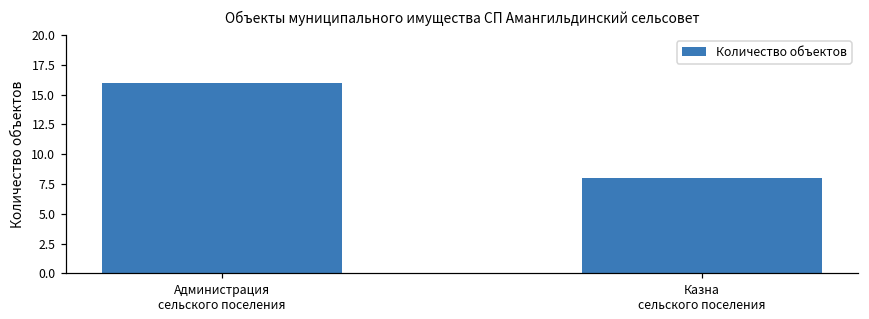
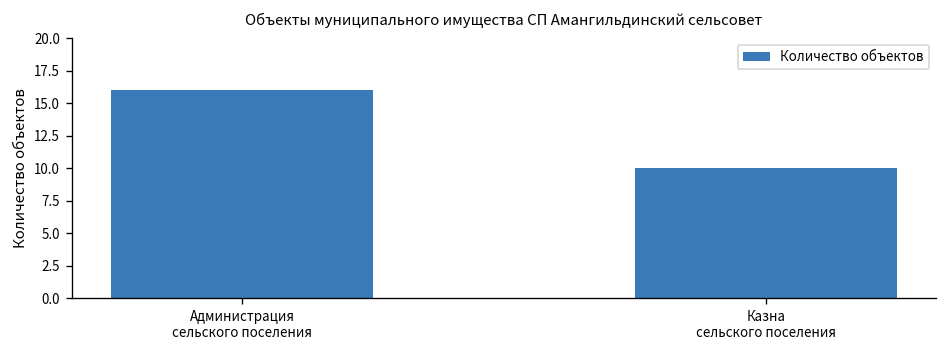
Казна сельского поселения: 8 -> 10
